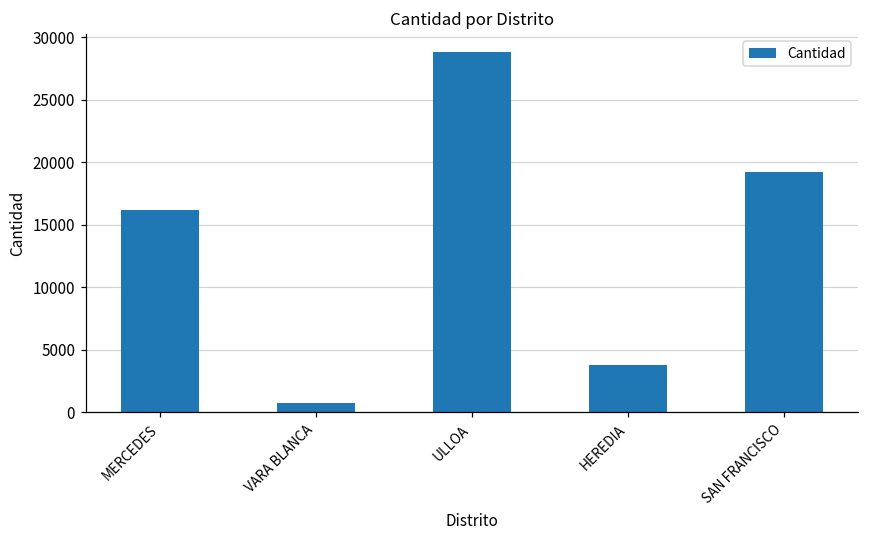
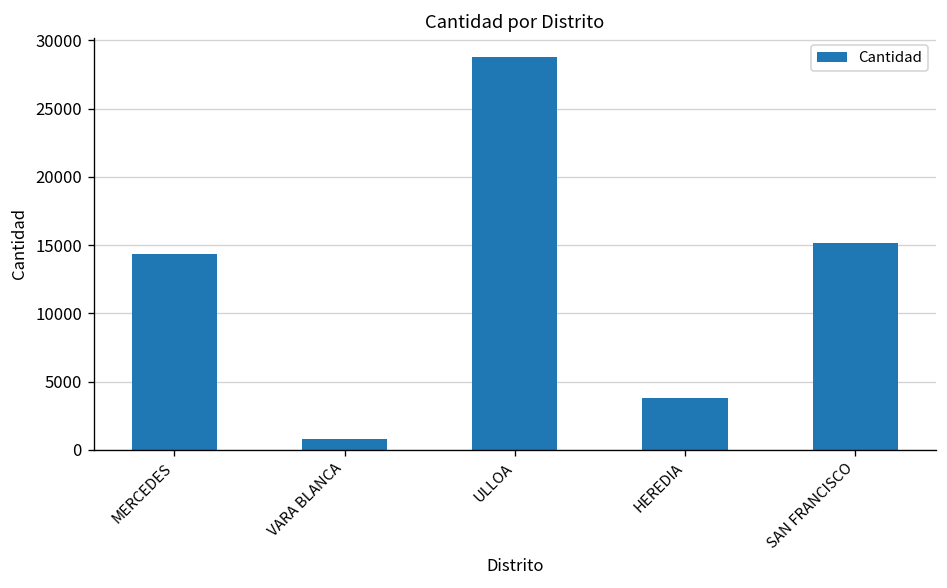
MERCEDES: 16200 -> 14400
SAN FRANCISCO: 19200 -> 15200
